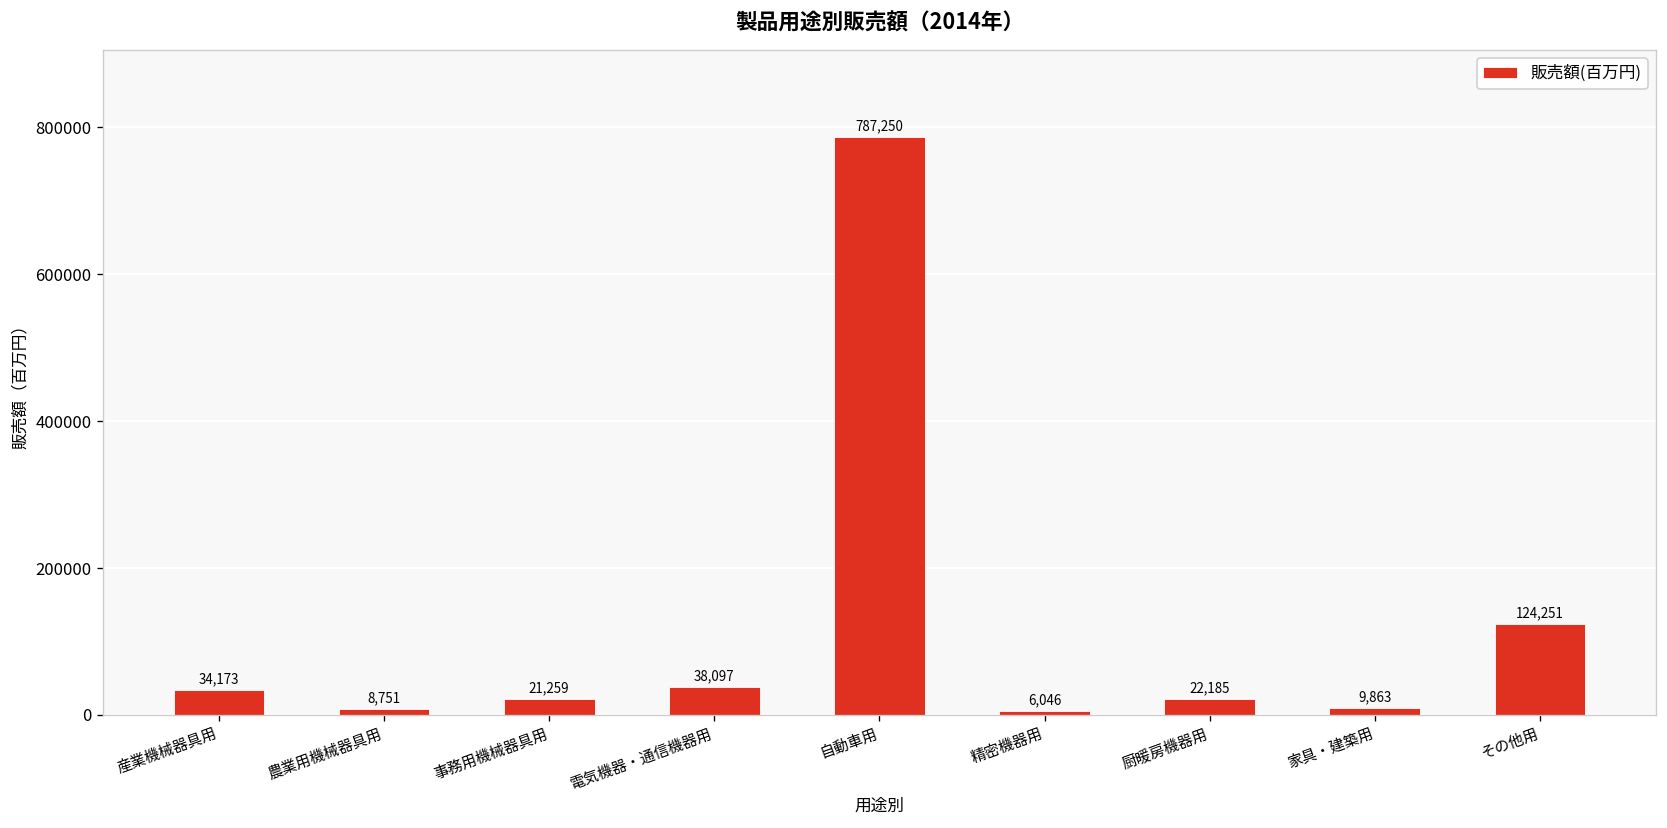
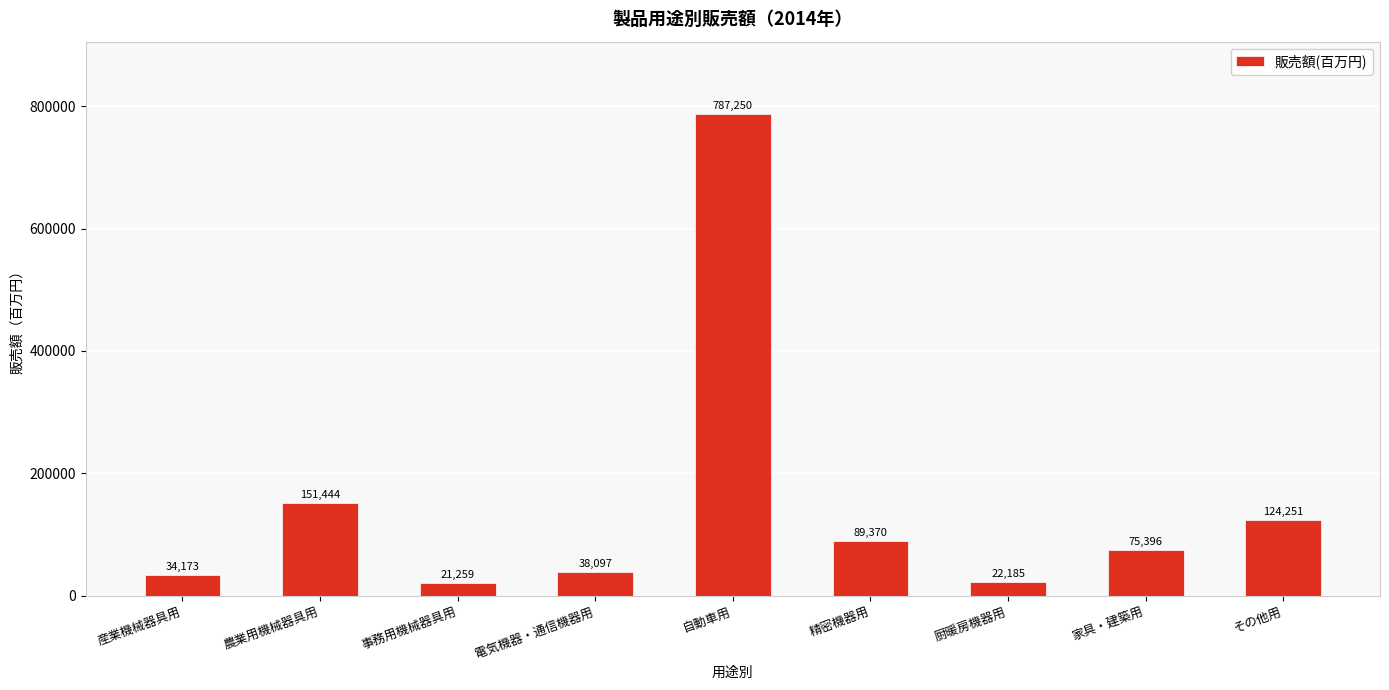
農業用機械器具用: 8,751 -> 151,444
精密機器用: 6,046 -> 89,370
家具・建築用: 9,863 -> 75,396
